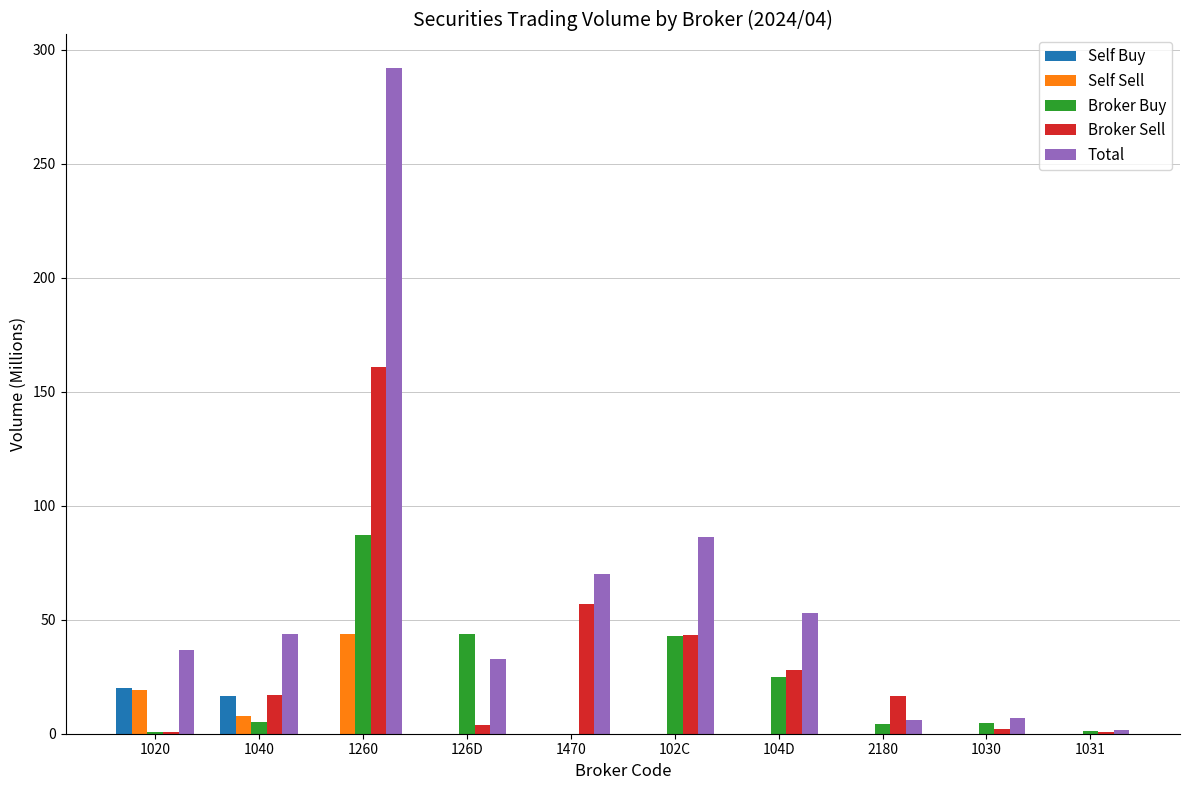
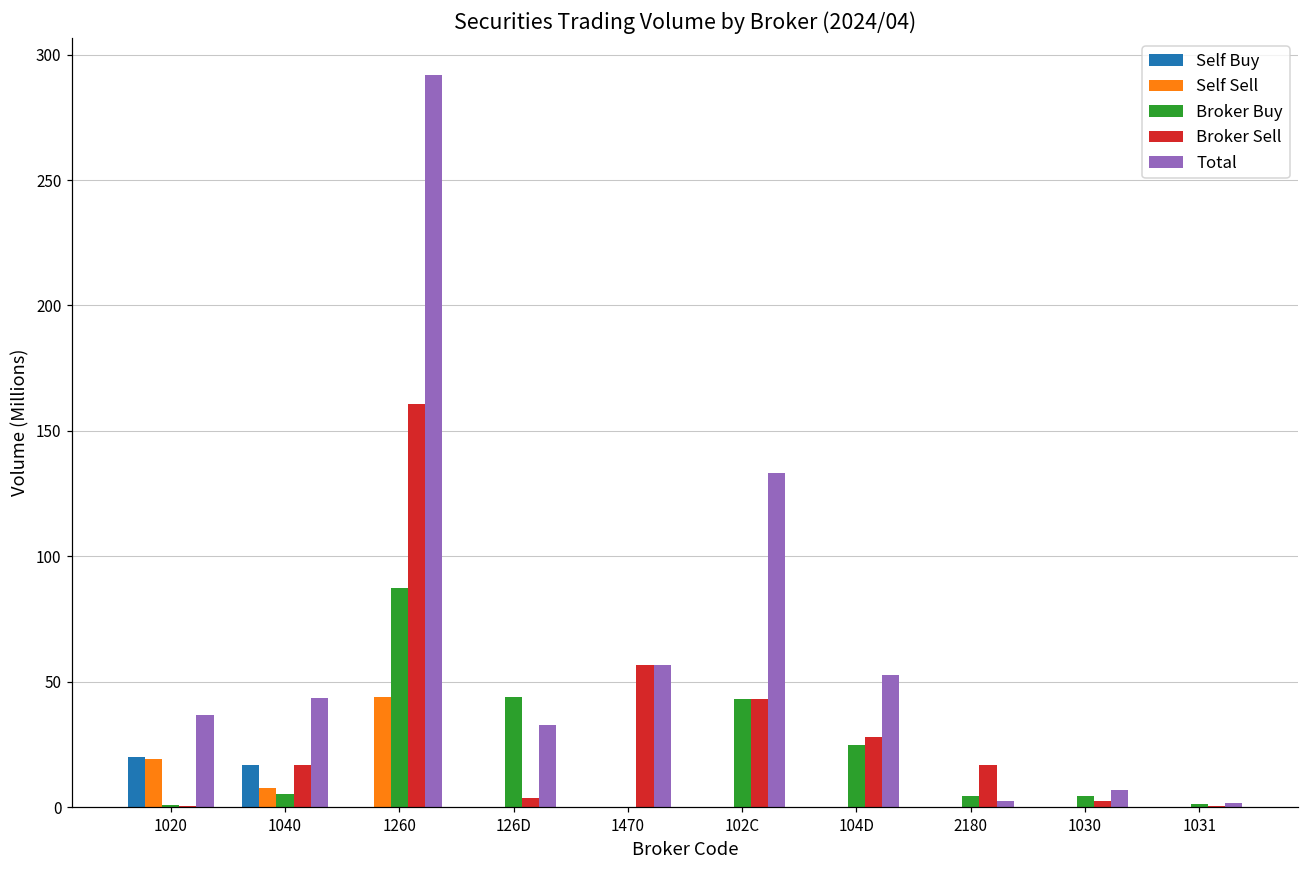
Total, 1470: 70 -> 57
Total, 102C: 86 -> 133
Total, 2180: 6 -> 2
